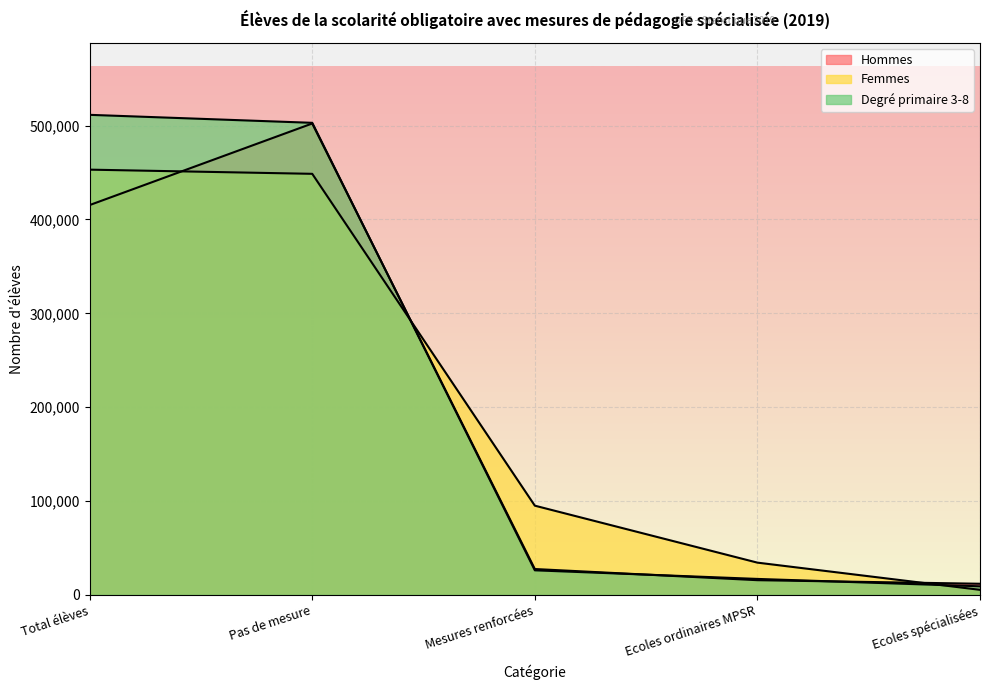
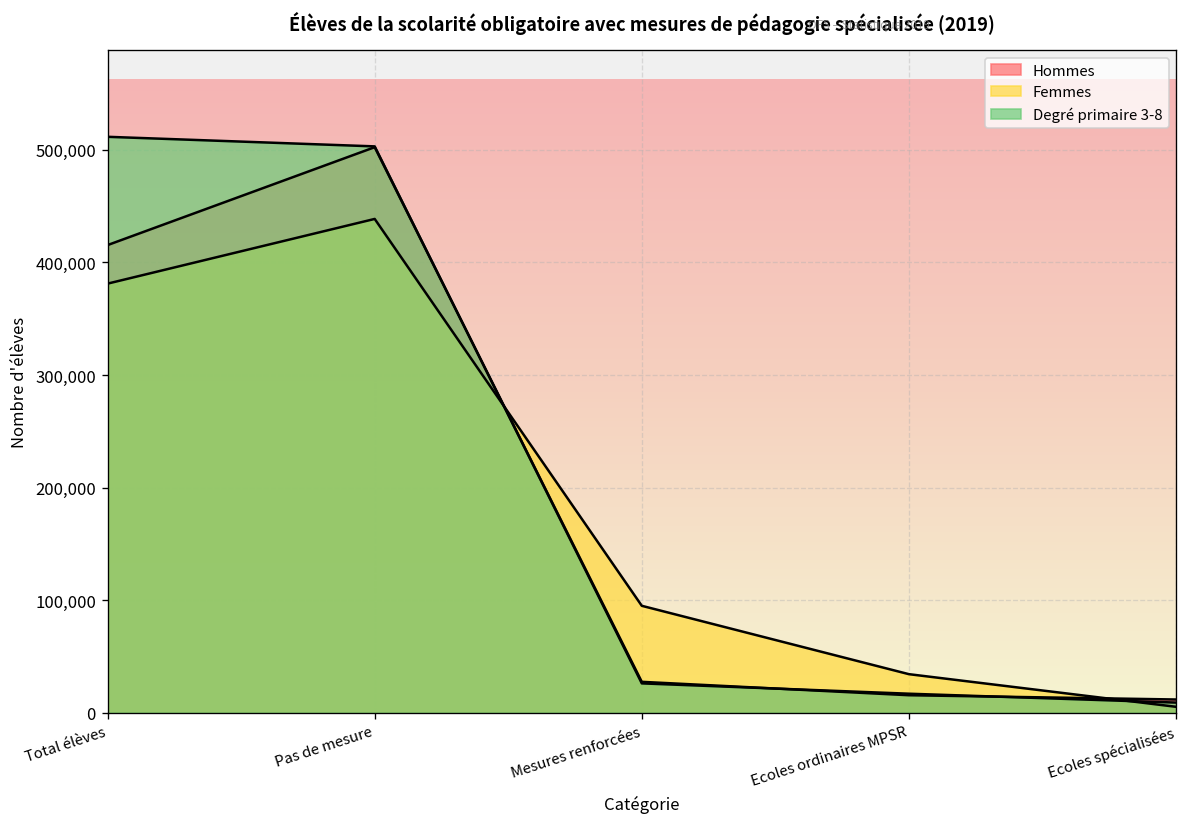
Femmes, Total élèves: 450,000 -> 380,000
Femmes, Pas de mesure: 450,000 -> 440,000
